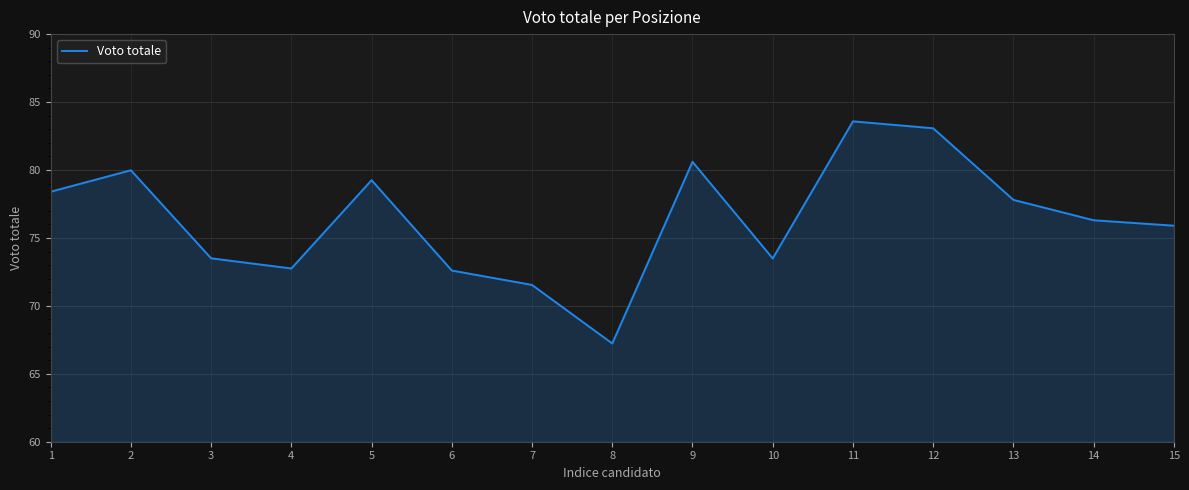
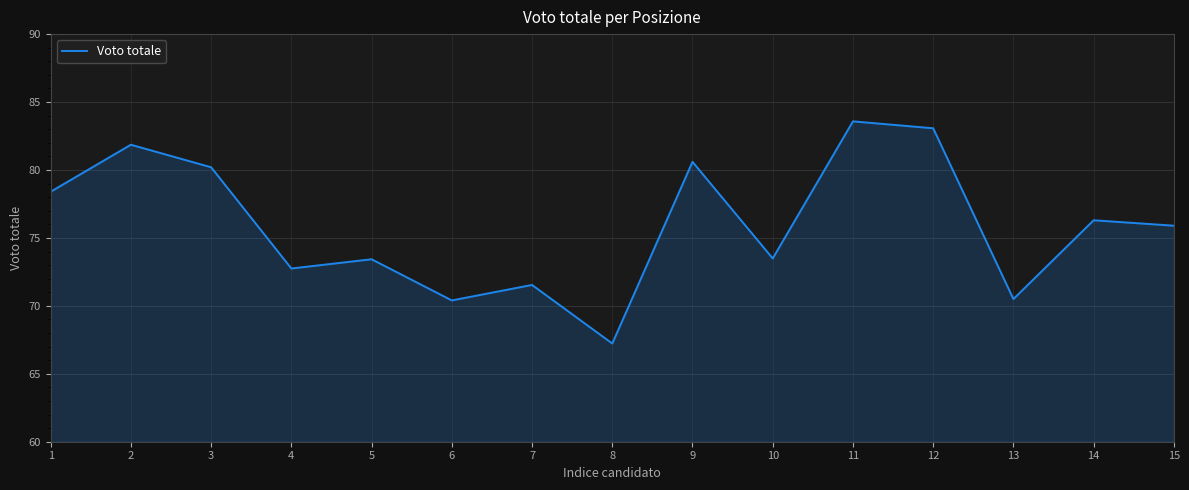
2: 80.0 -> 81.9
3: 73.5 -> 80.2
5: 79.3 -> 73.4
6: 72.6 -> 70.4
13: 77.8 -> 70.5
